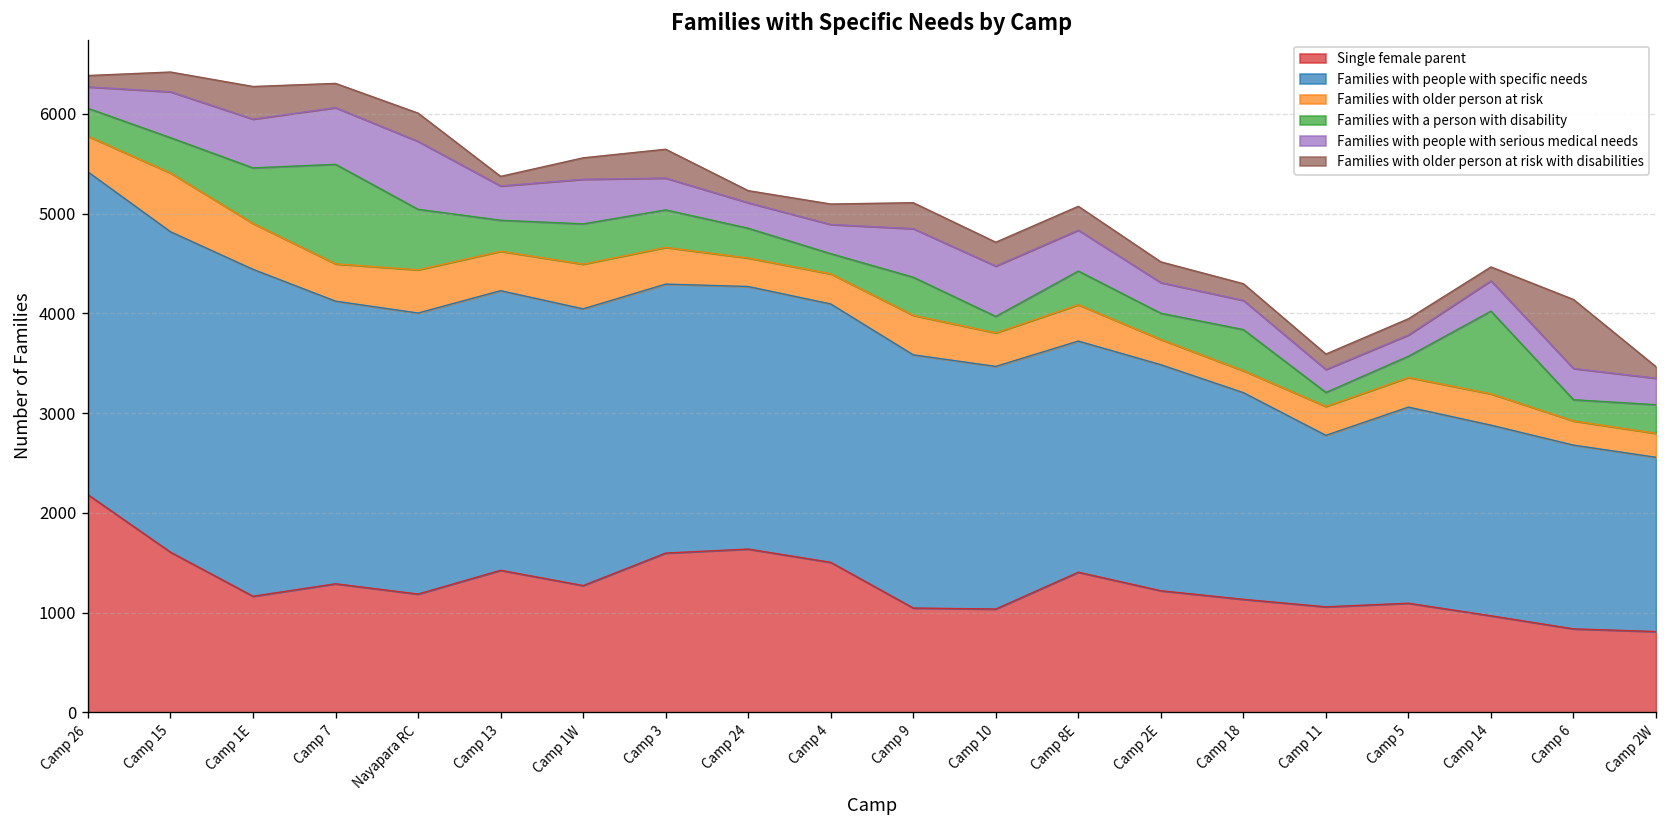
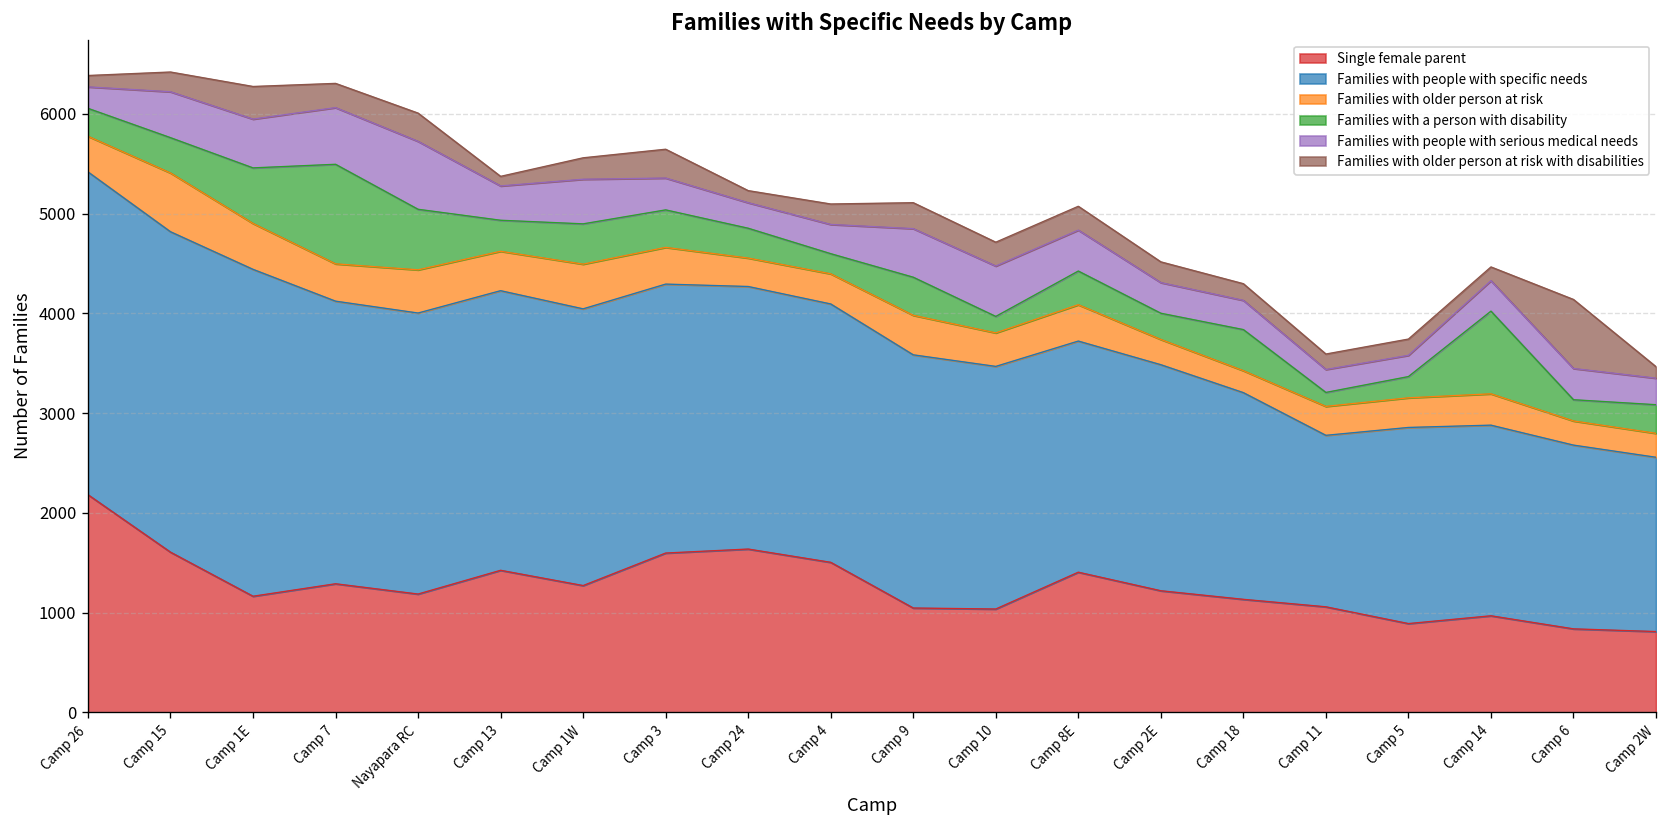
Single female parent, Camp 5: 1100 -> 900
